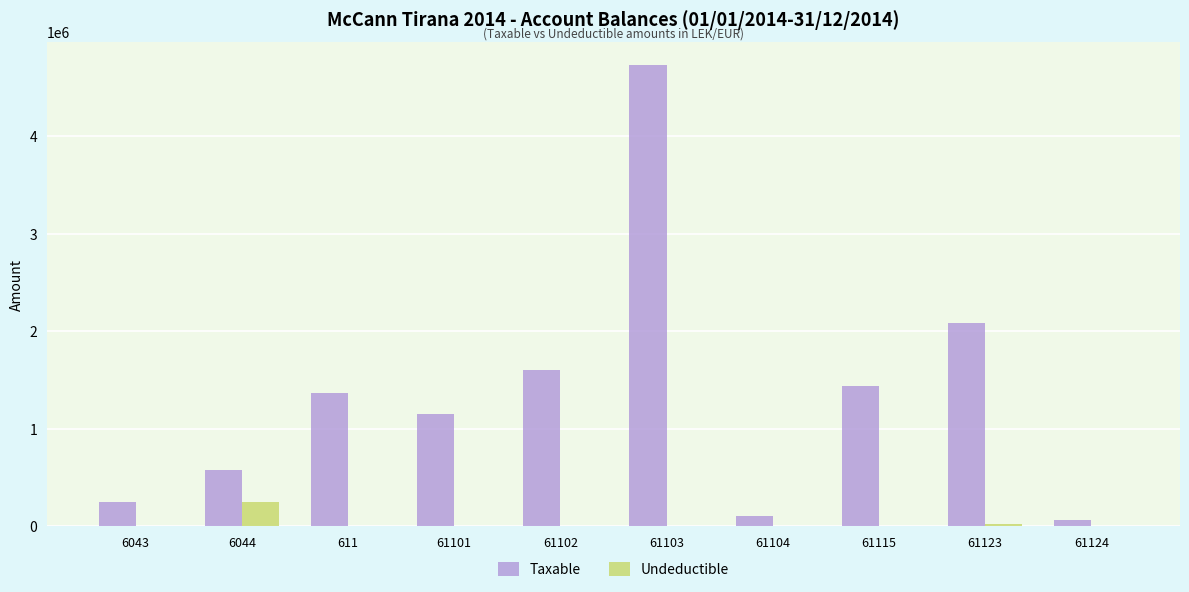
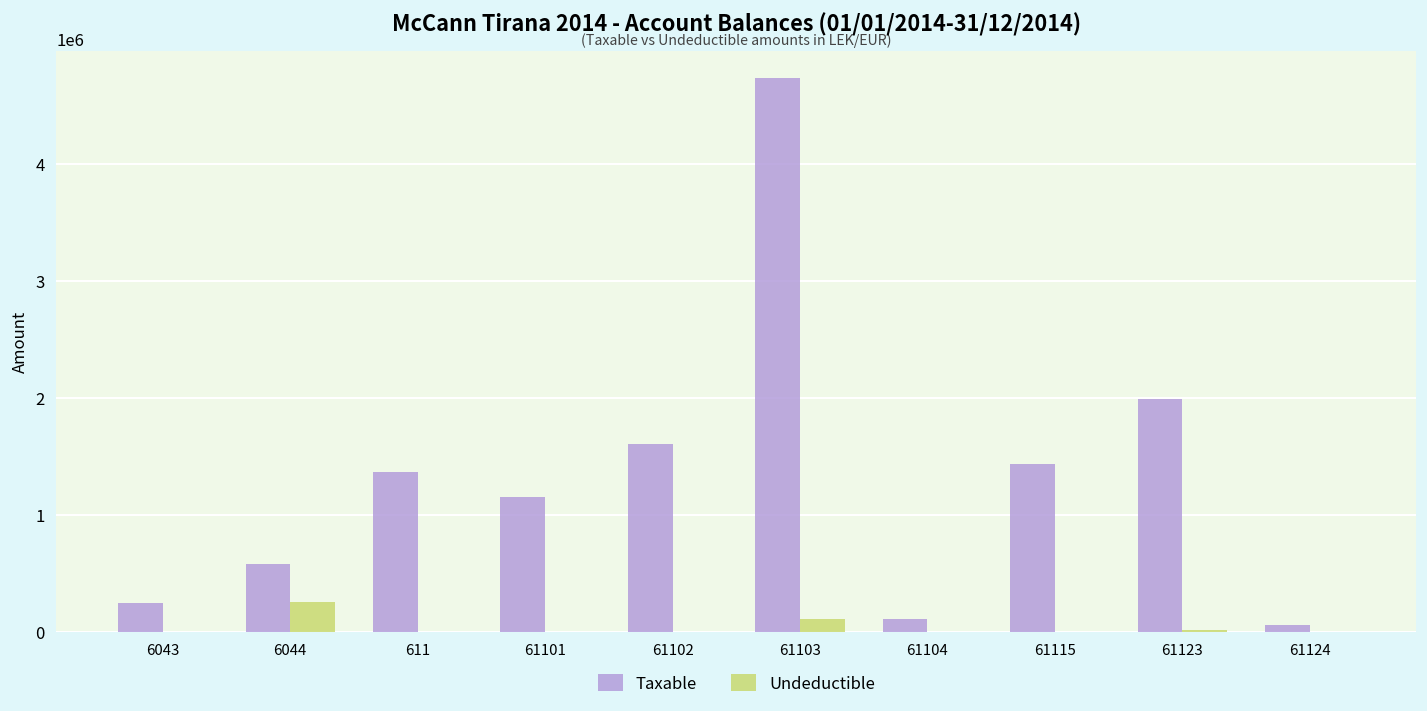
Undeductible, 61103: 0 -> 100000
Taxable, 61123: 2100000 -> 2000000
